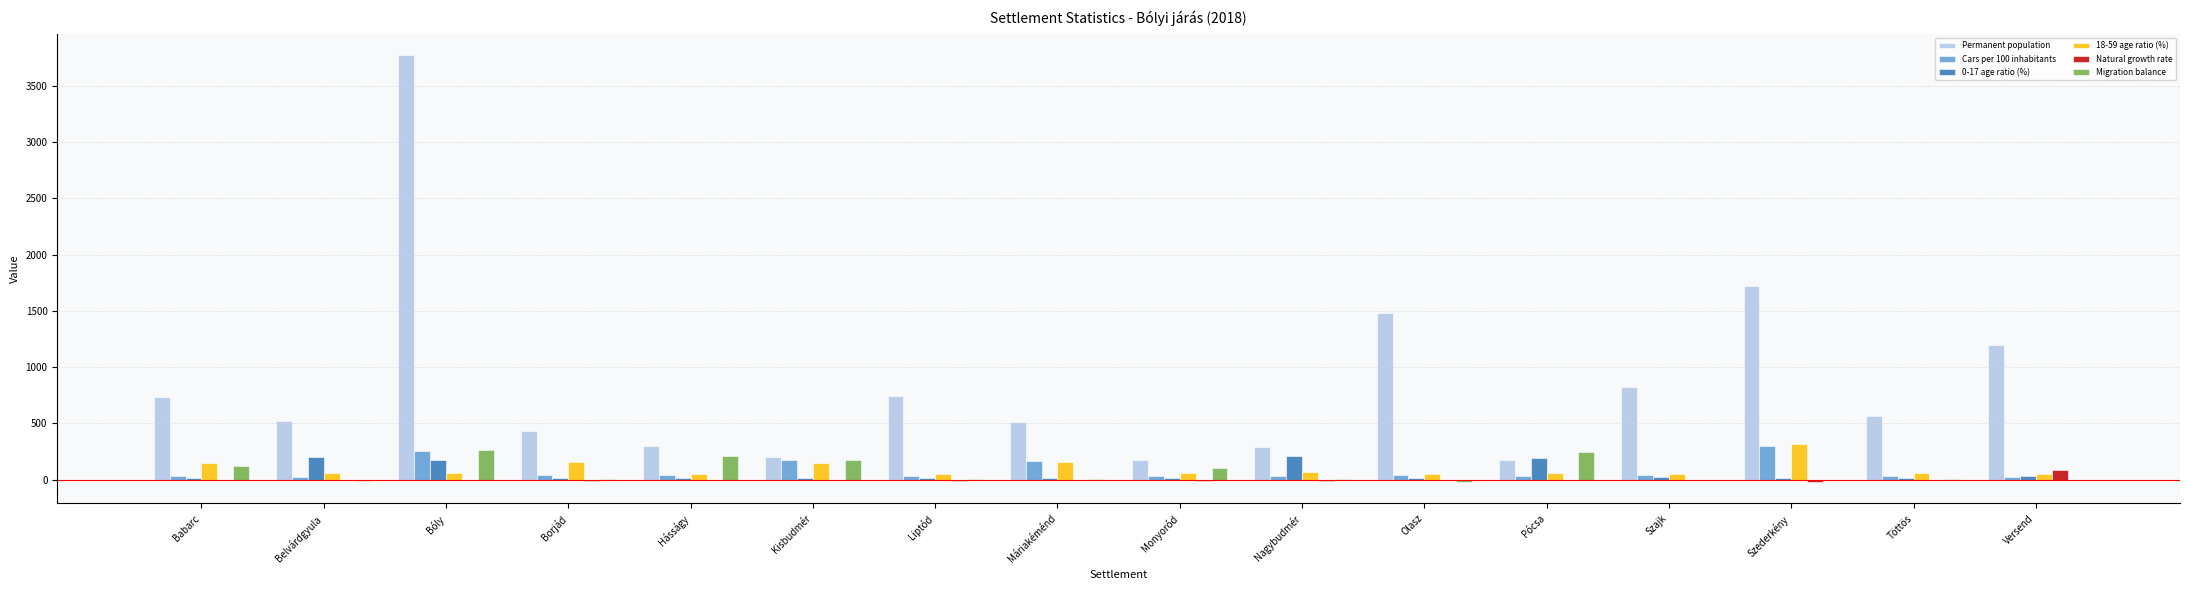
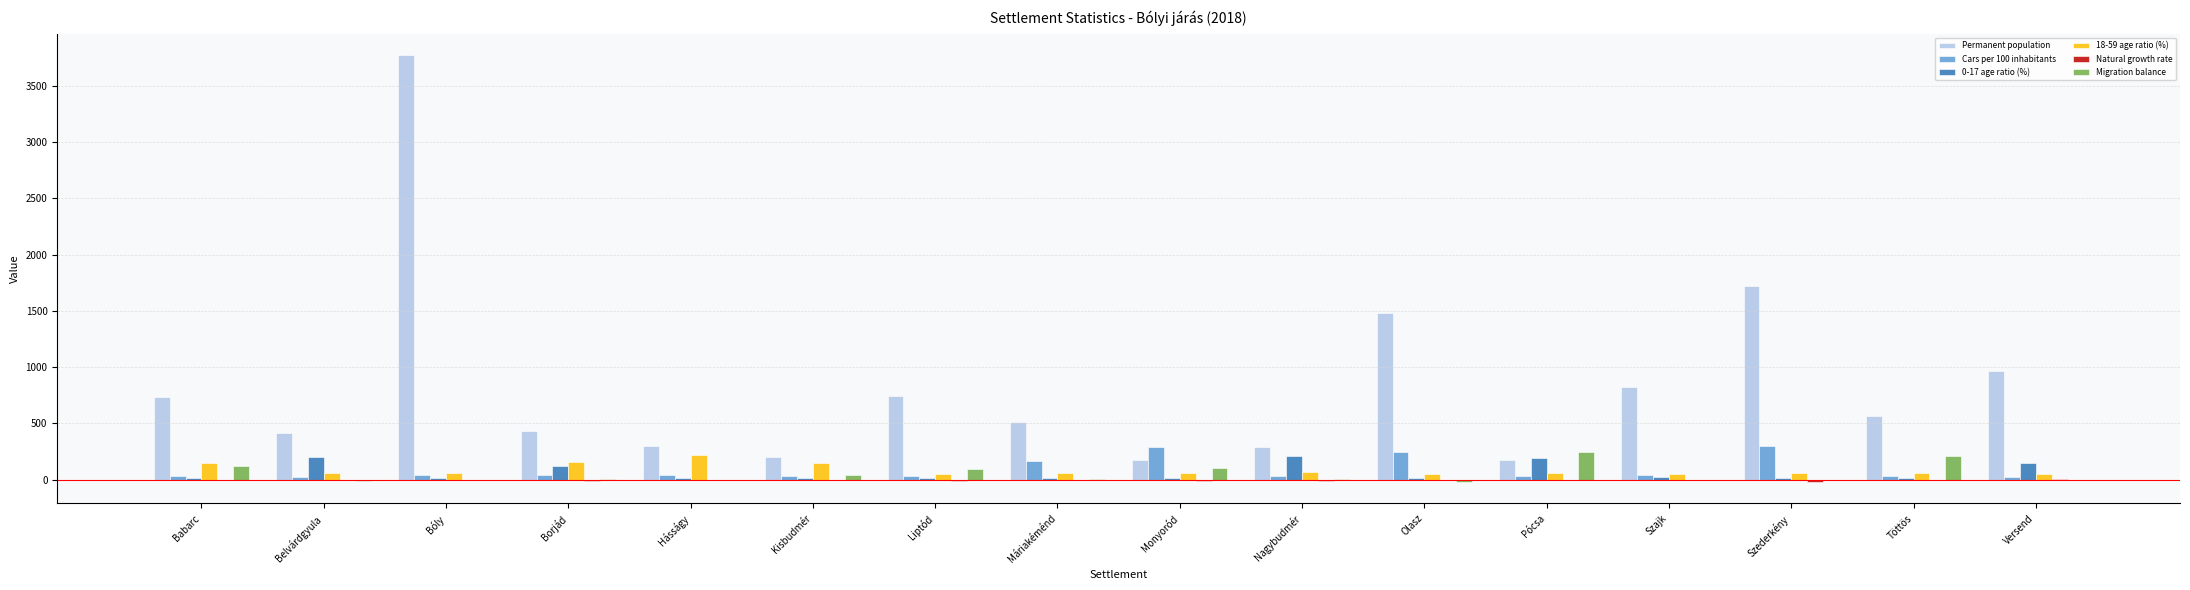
Permanent population, Belvárdgyula: 530 -> 420
Cars per 100 inhabitants, Bóly: 260 -> 40
0-17 age ratio (%), Bóly: 180 -> 20
Migration balance, Bóly: 270 -> 0
0-17 age ratio (%), Borjád: 20 -> 120
18-59 age ratio (%), Hásságy: 50 -> 220
Migration balance, Hásságy: 210 -> 0
Cars per 100 inhabitants, Kisbudmér: 180 -> 30
Migration balance, Kisbudmér: 170 -> 40
Migration balance, Liptód: 10 -> 90
18-59 age ratio (%), Máriakéménd: 160 -> 60
Cars per 100 inhabitants, Monyoród: 30 -> 290
Cars per 100 inhabitants, Olasz: 40 -> 250
18-59 age ratio (%), Szederkény: 320 -> 60
Migration balance, Töttös: 0 -> 220
Permanent population, Versend: 1200 -> 970
0-17 age ratio (%), Versend: 30 -> 150
Natural growth rate, Versend: 80 -> 0
